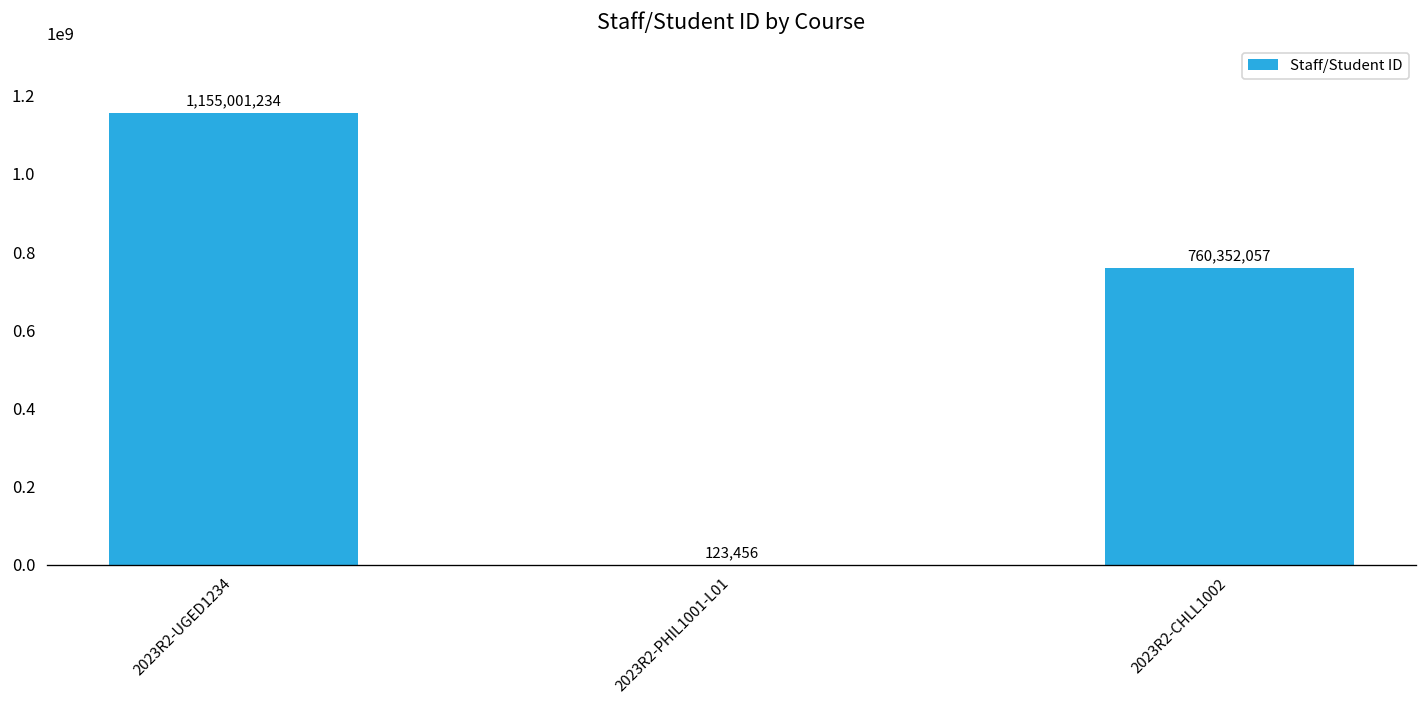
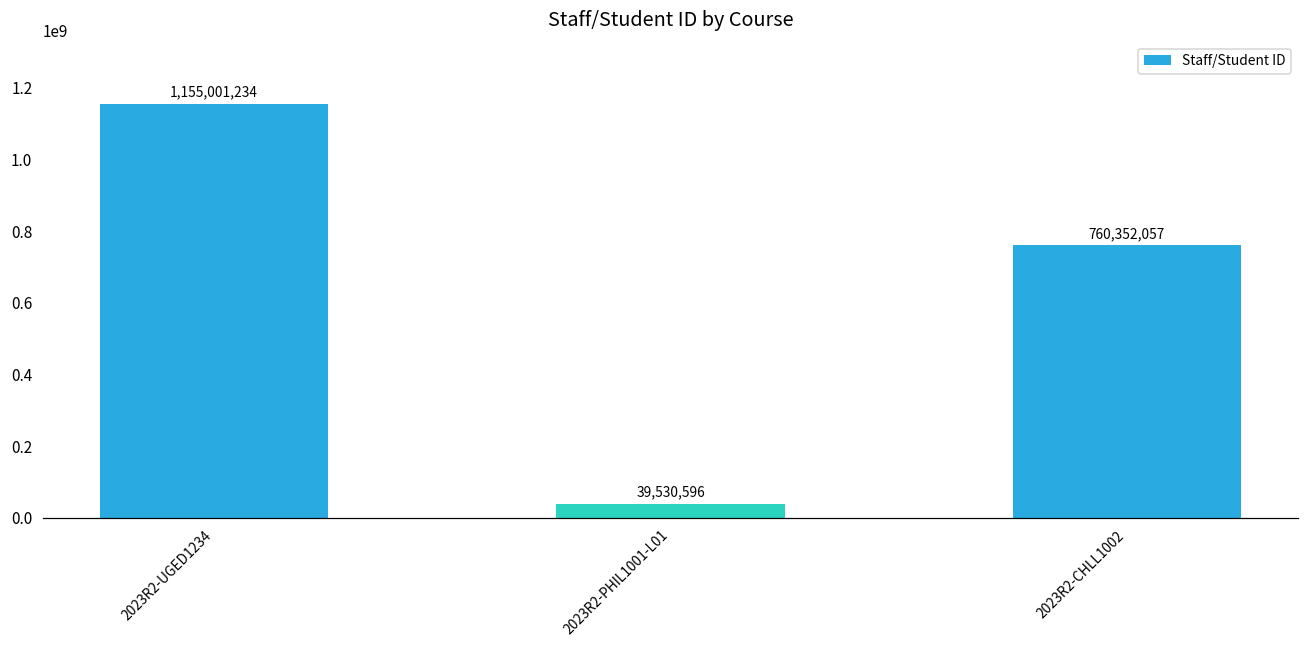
2023R2-PHIL1001-L01: 123,456 -> 39,530,596
